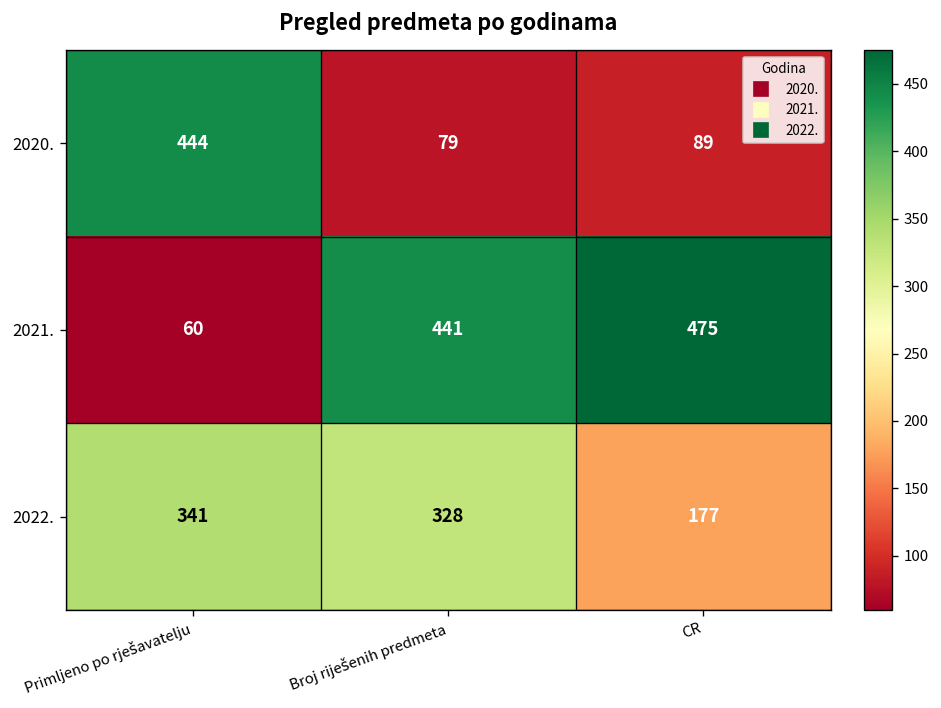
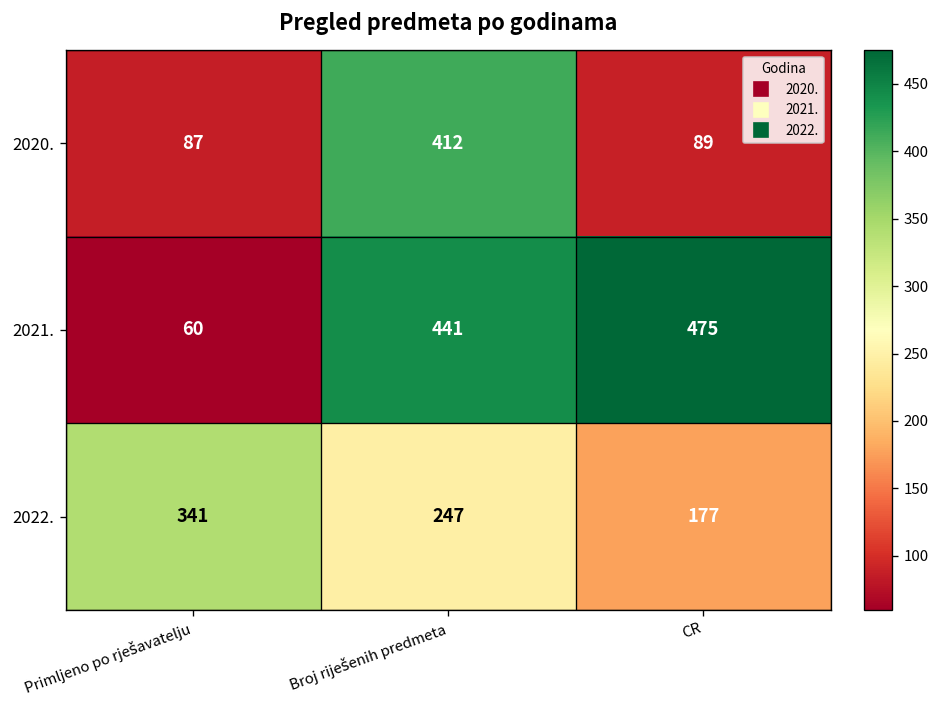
2020., Primljeno po rješavatelju: 444 -> 87
2020., Broj riješenih predmeta: 79 -> 412
2022., Broj riješenih predmeta: 328 -> 247
